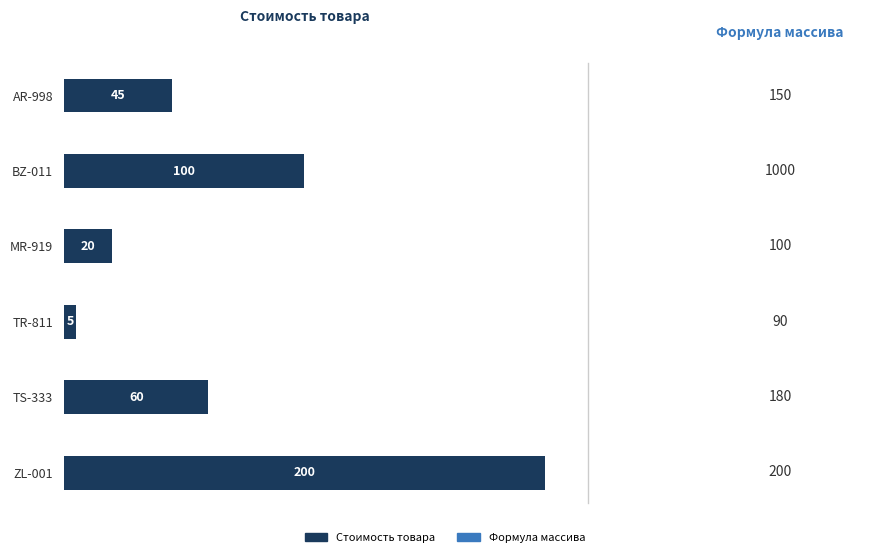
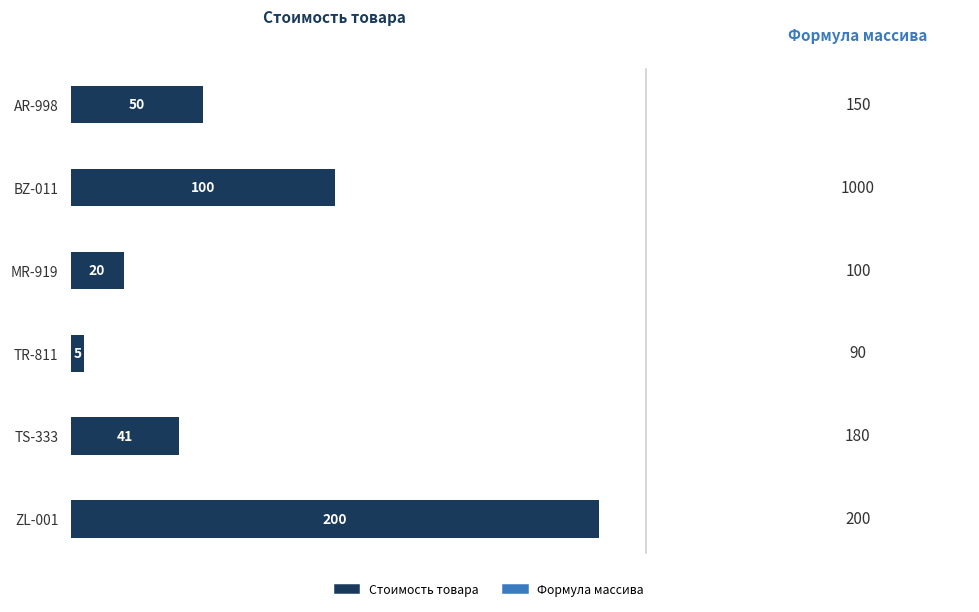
AR-998: 45 -> 50
TS-333: 60 -> 41
